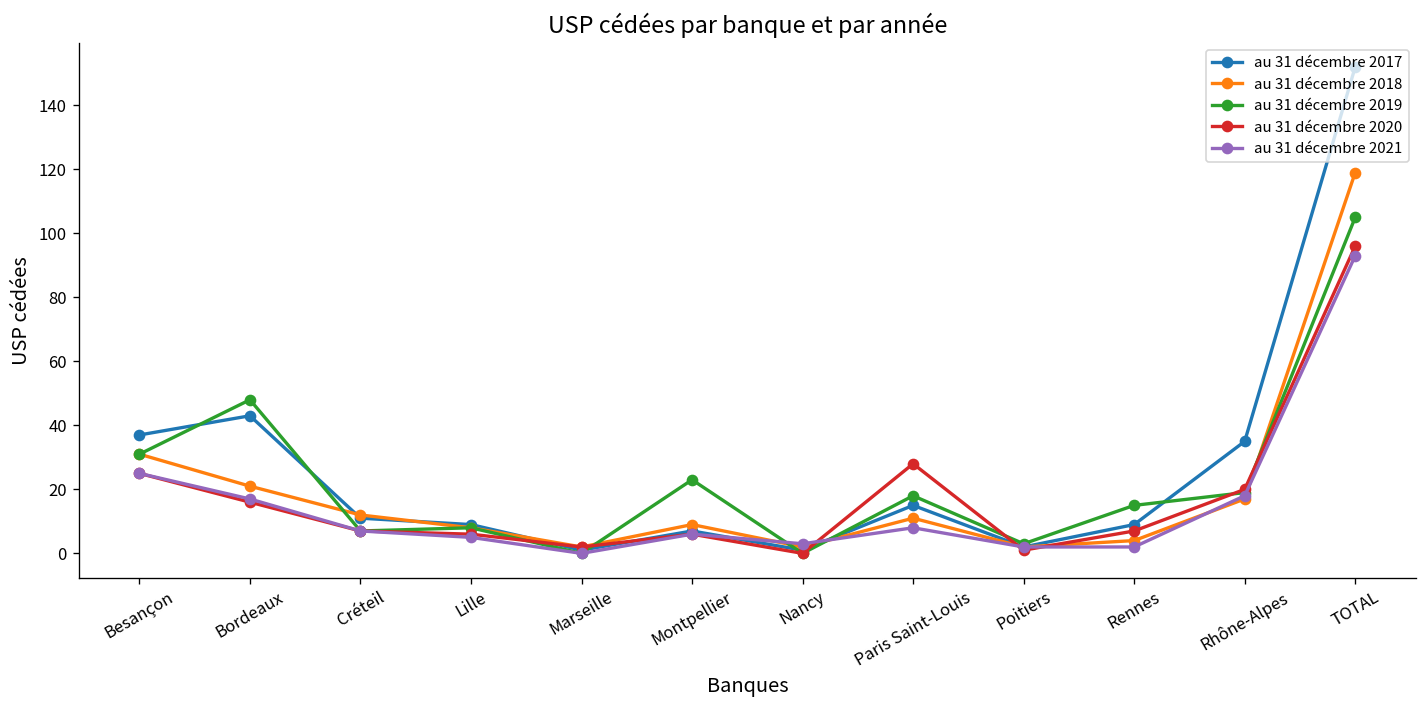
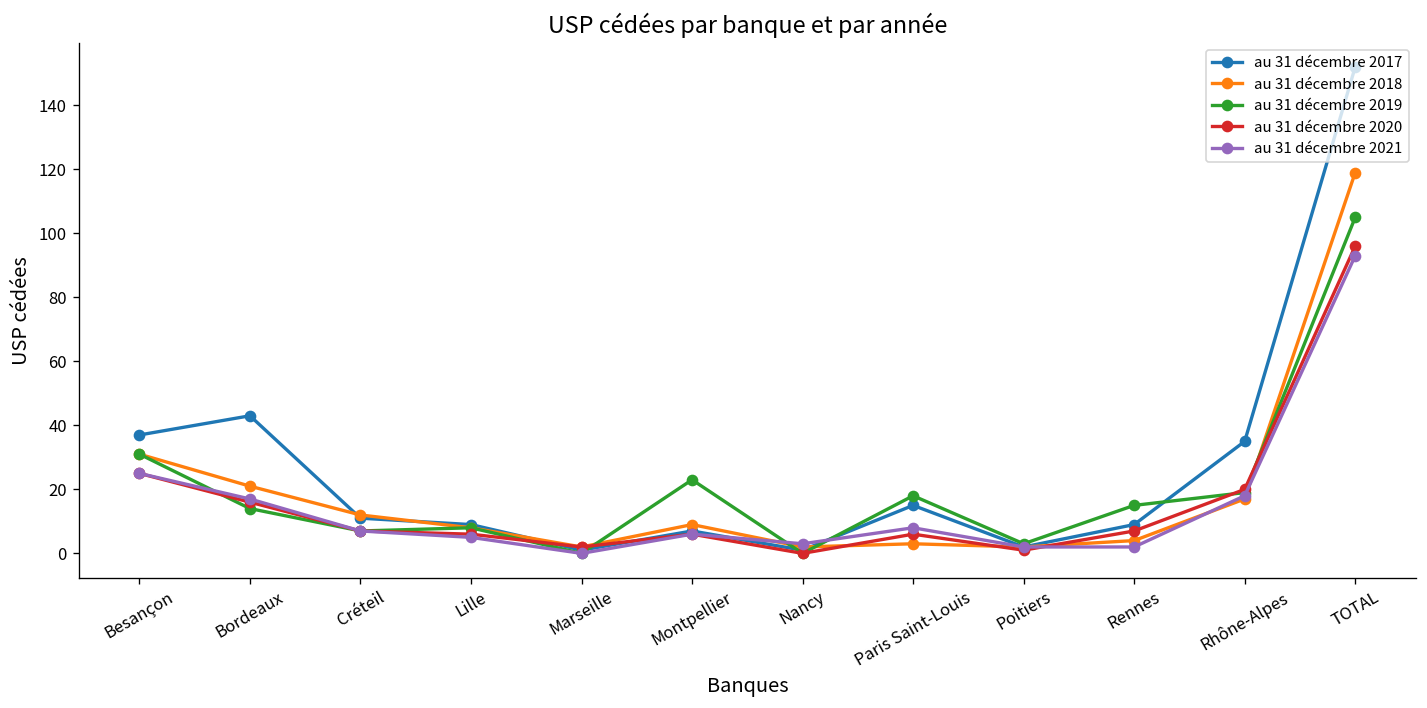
au 31 décembre 2019, Bordeaux: 48 -> 14
au 31 décembre 2018, Paris Saint-Louis: 11 -> 3
au 31 décembre 2020, Paris Saint-Louis: 28 -> 6
